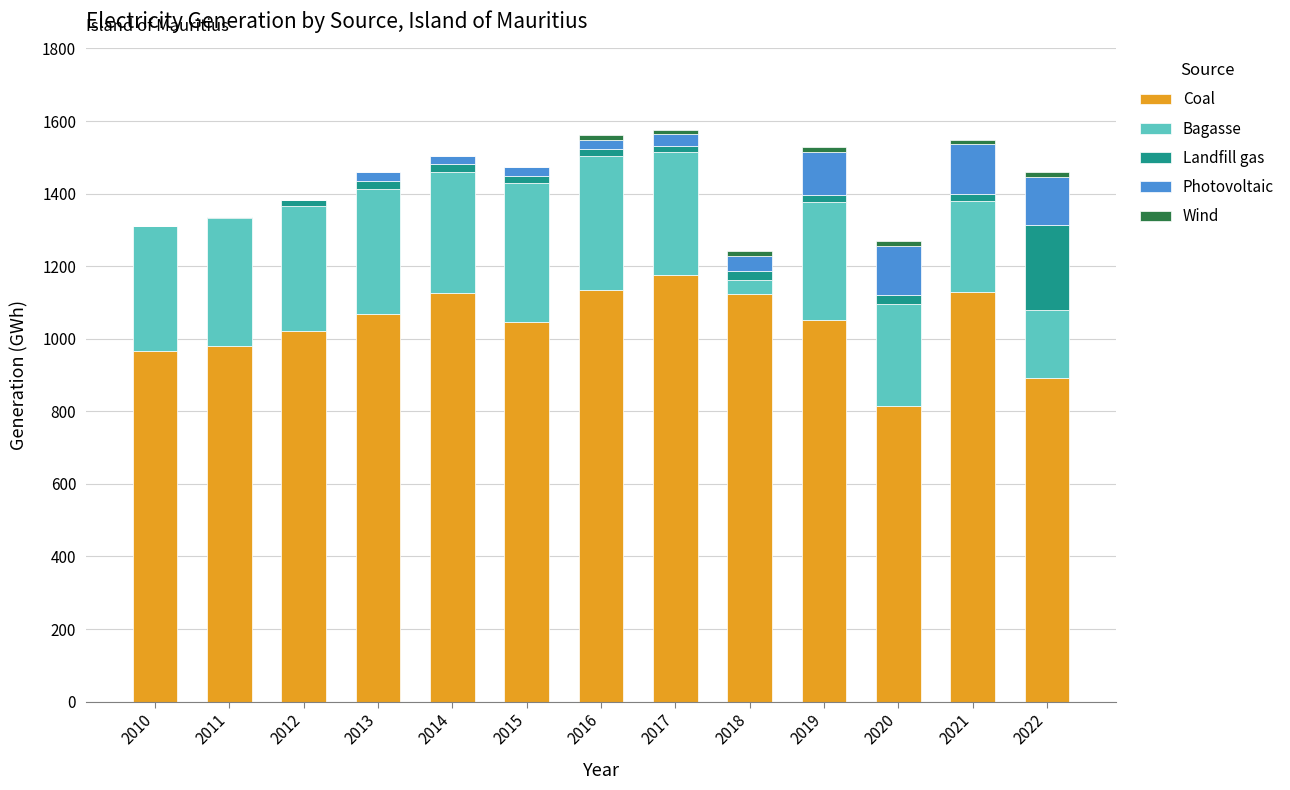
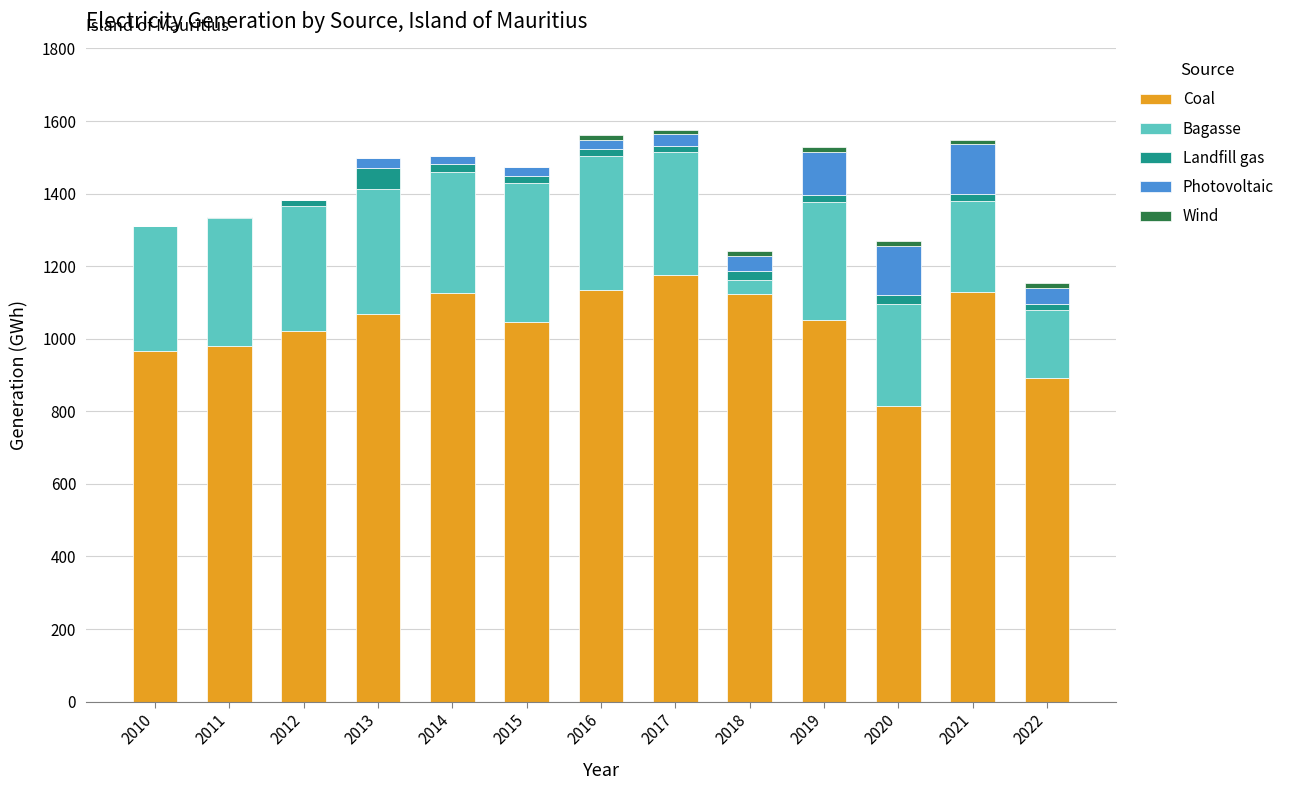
Landfill gas, 2013: 20 -> 60
Landfill gas, 2022: 240 -> 20
Photovoltaic, 2022: 130 -> 40
